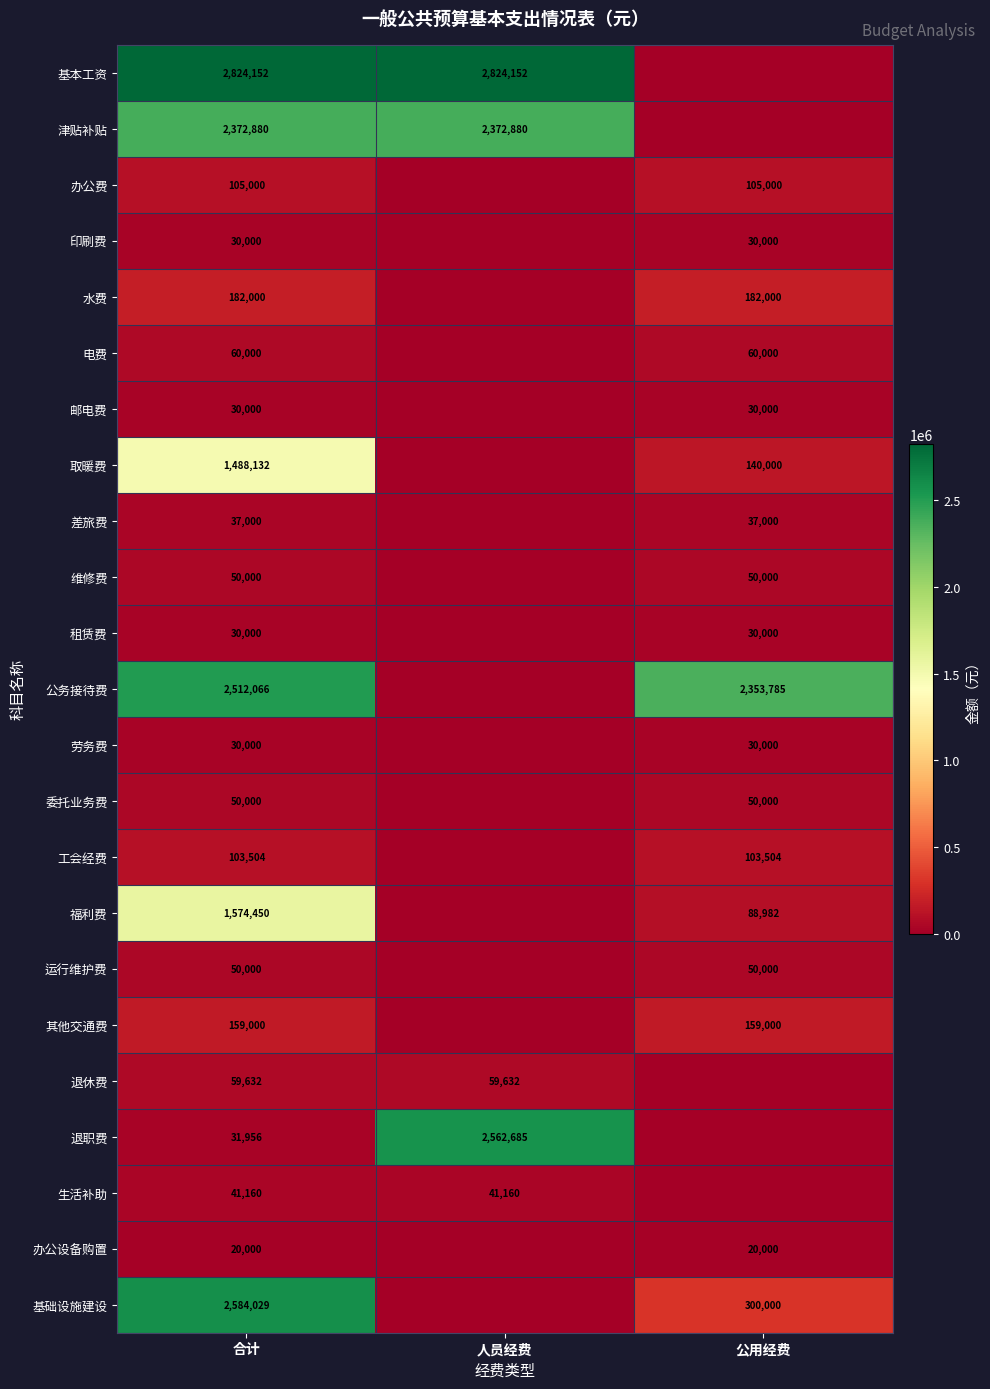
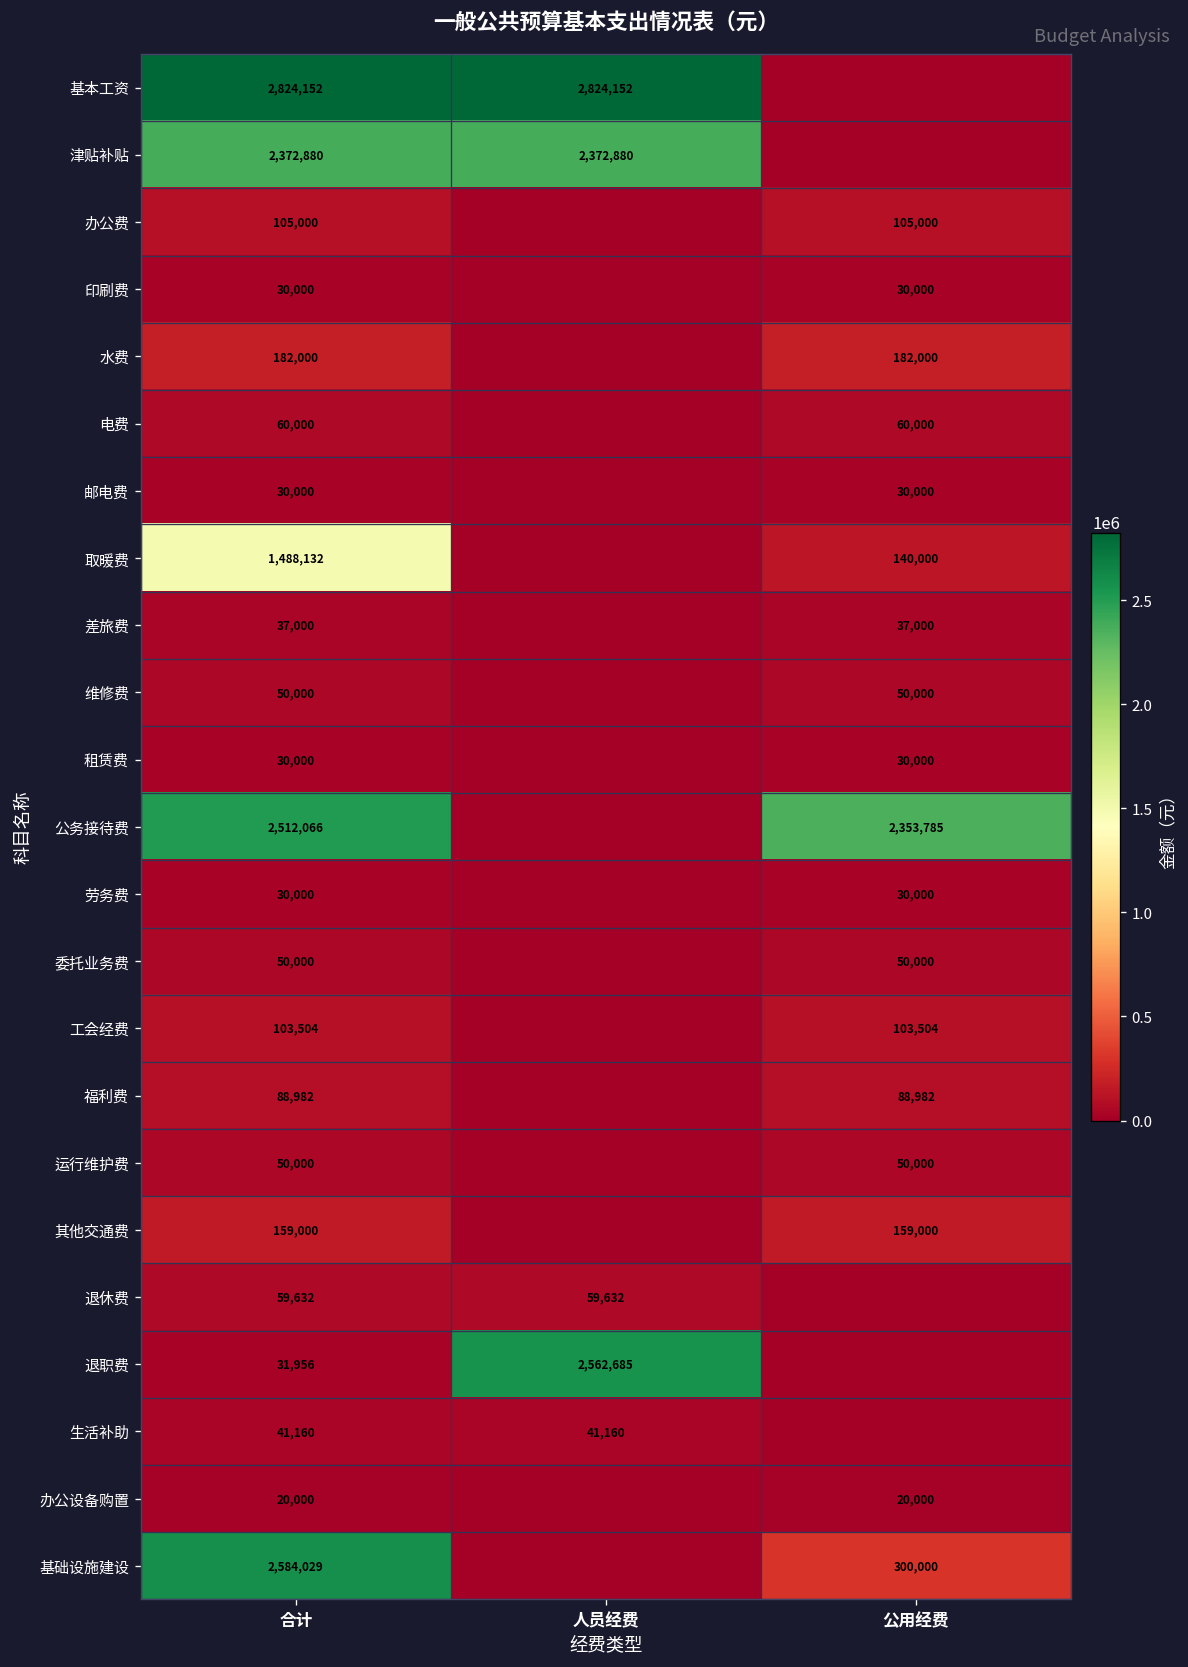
福利费, 合计: 1,574,450 -> 88,982
